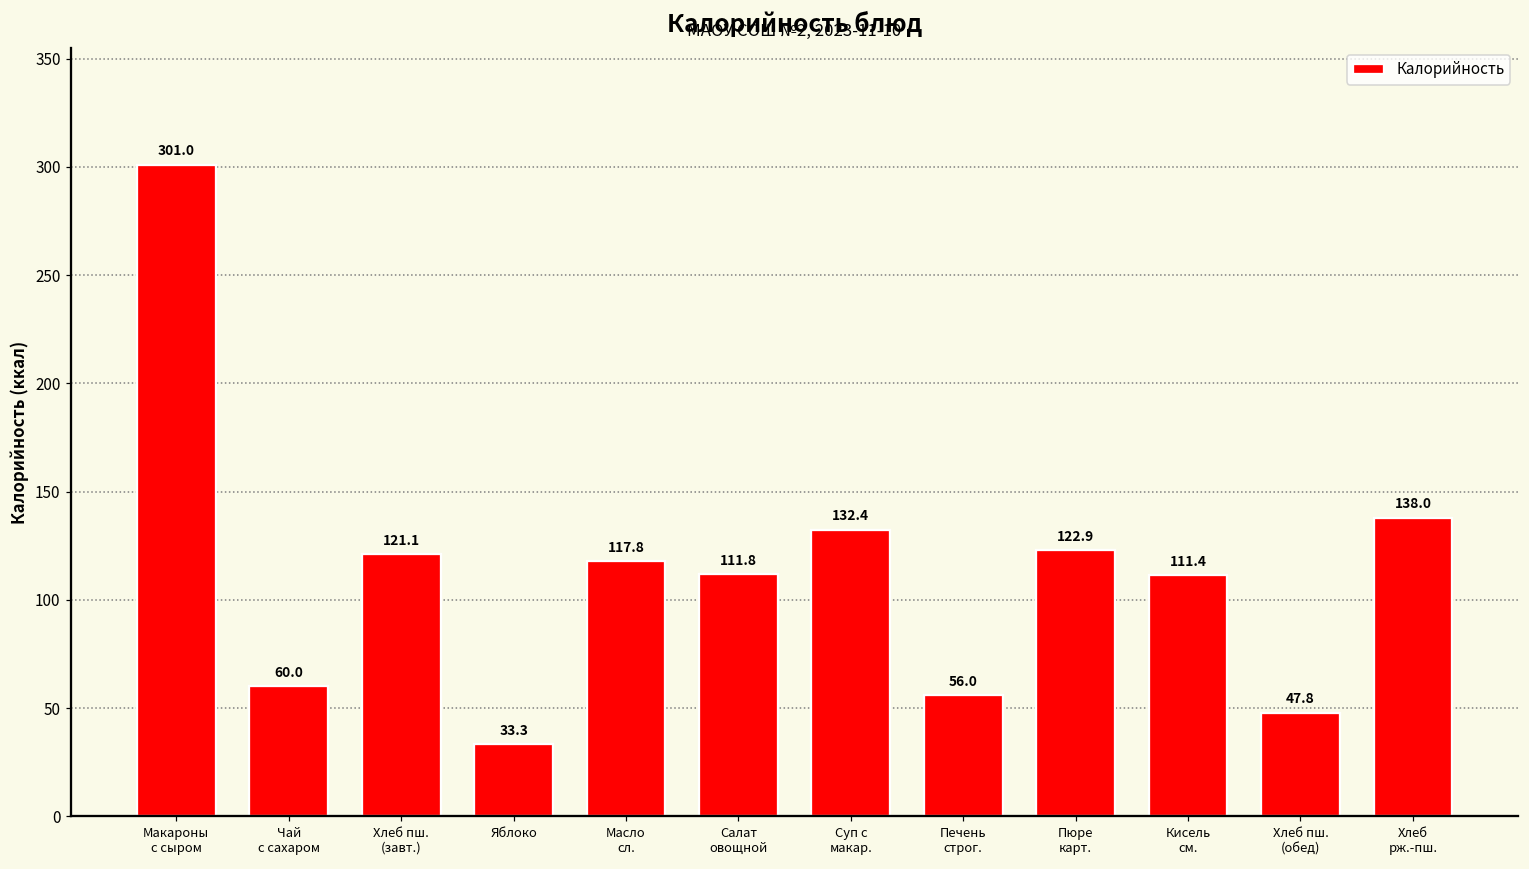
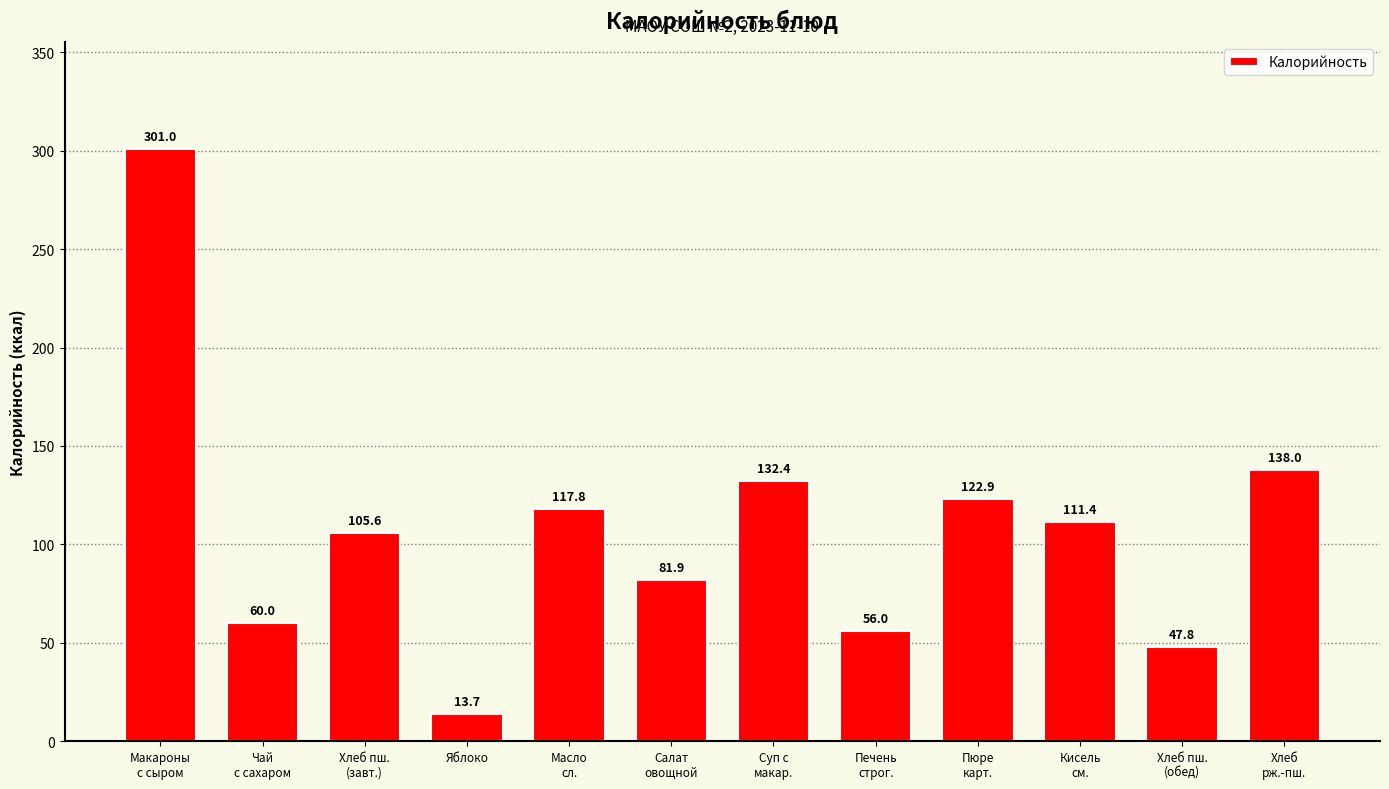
Хлеб пш. (завт.): 121.1 -> 105.6
Яблоко: 33.3 -> 13.7
Салат овощной: 111.8 -> 81.9
